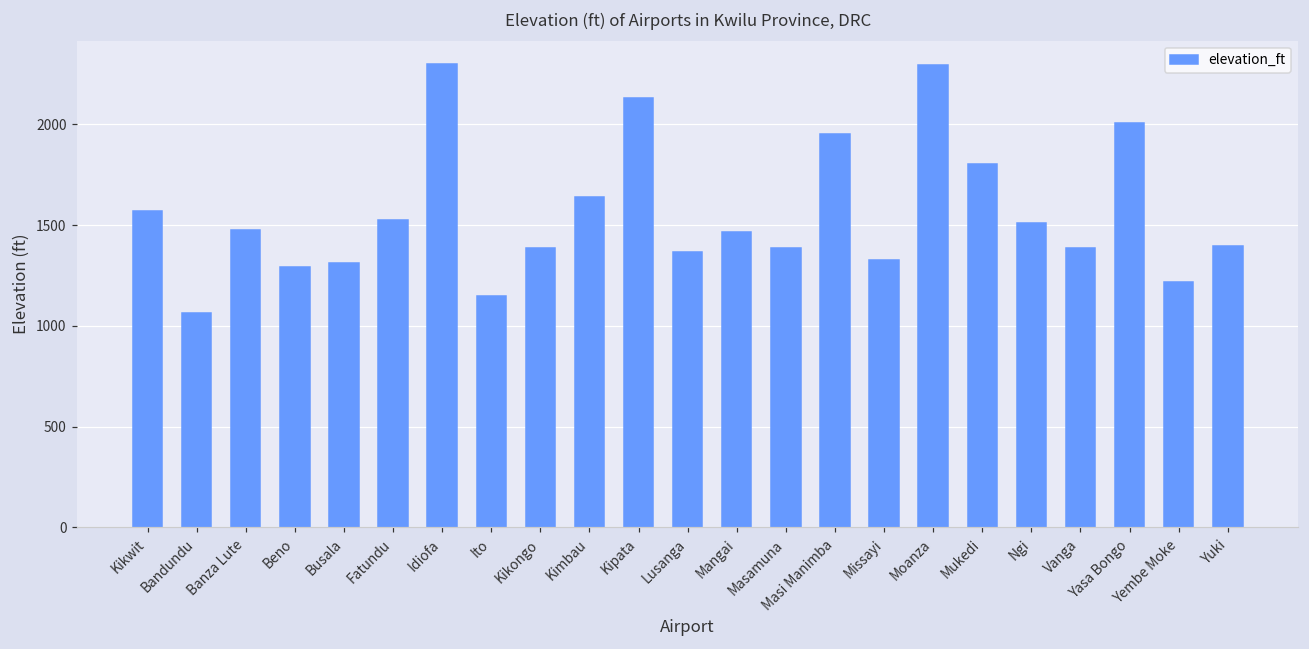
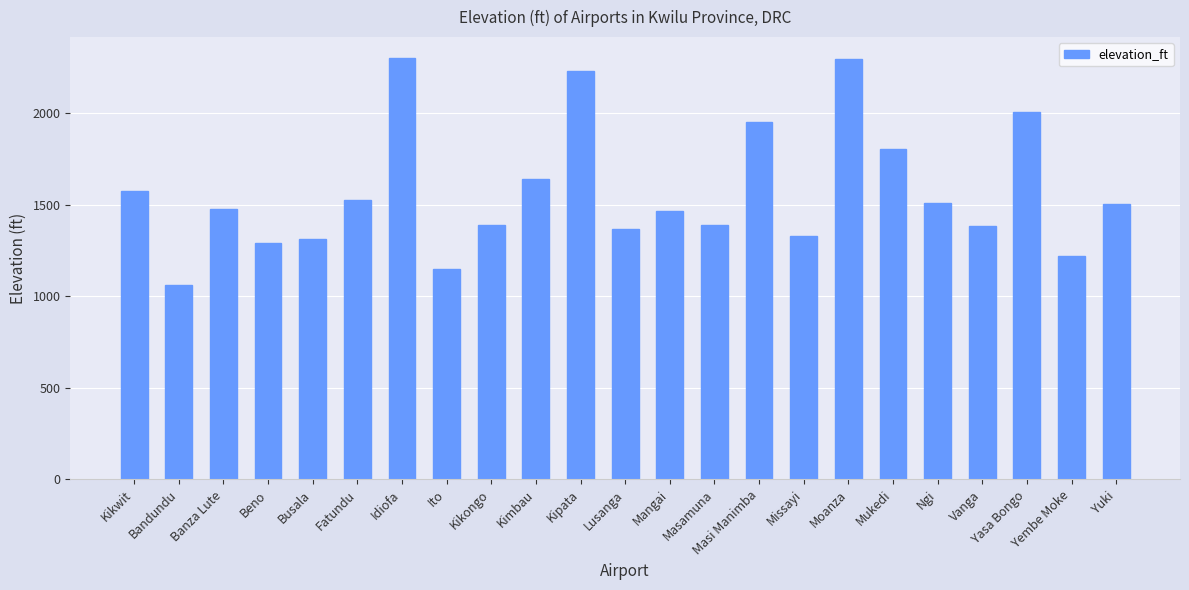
Kipata: 2130 -> 2230
Yuki: 1400 -> 1510
